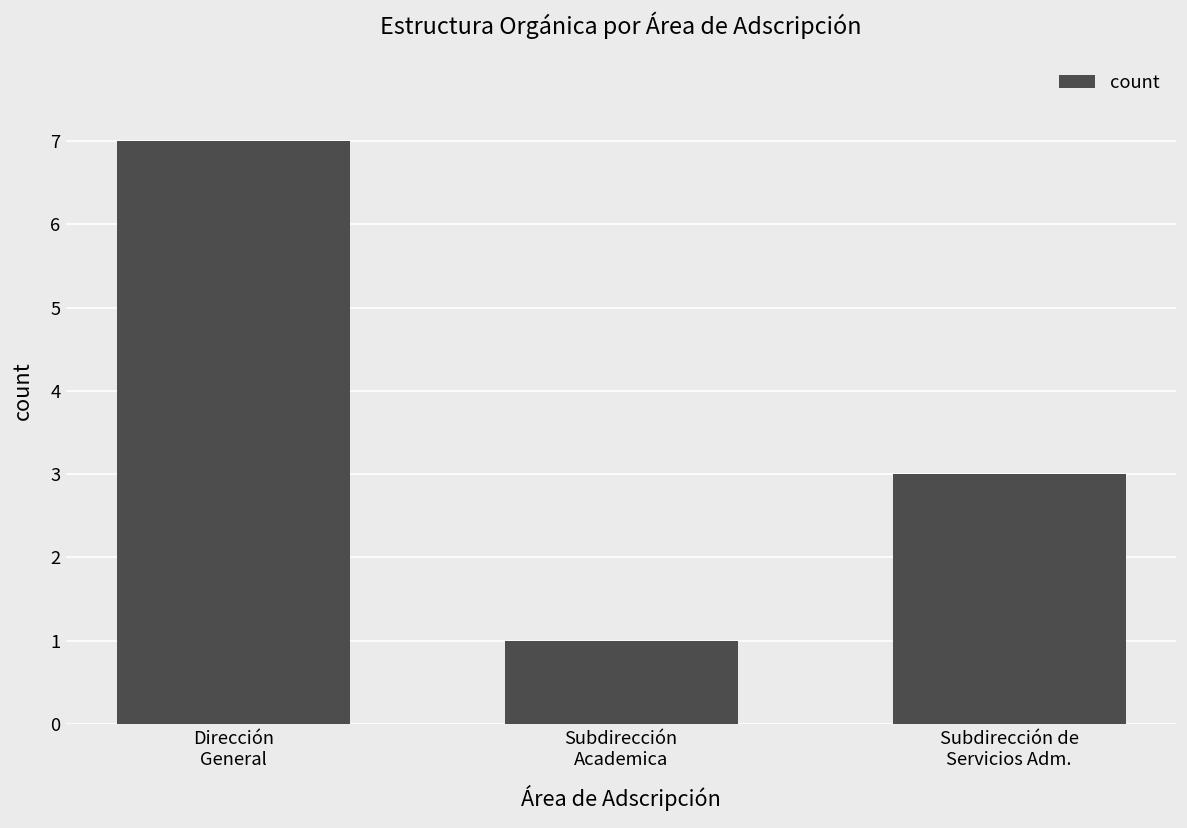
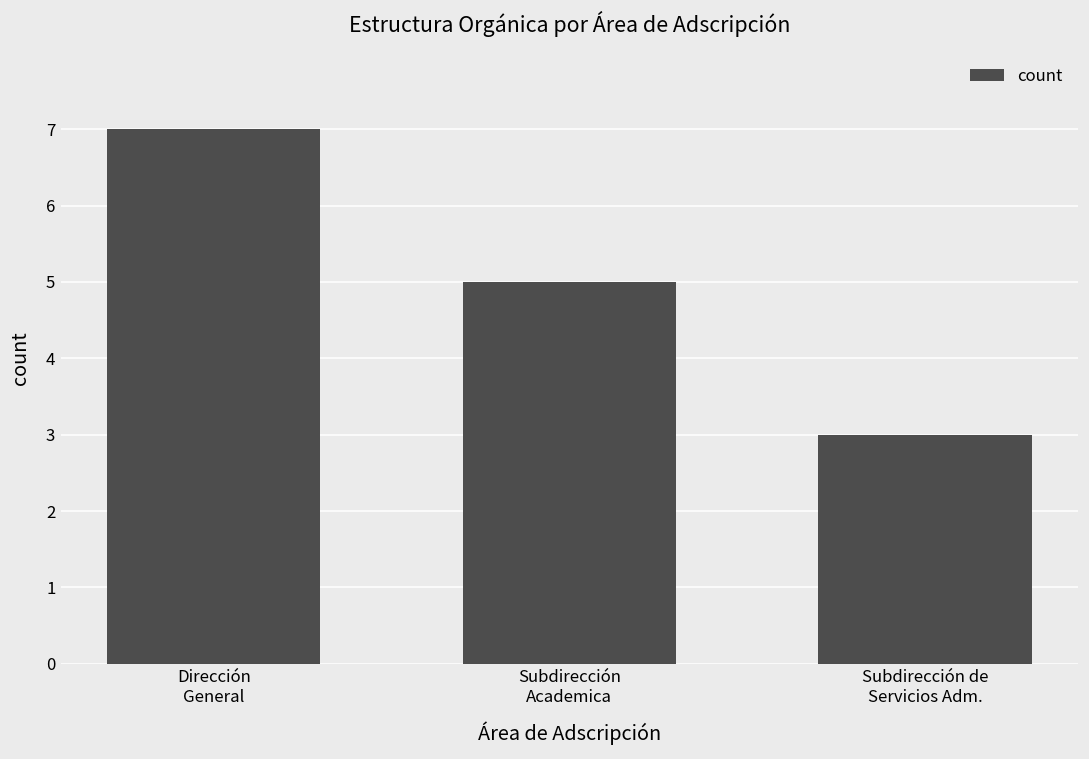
Subdirección Academica: 1 -> 5
